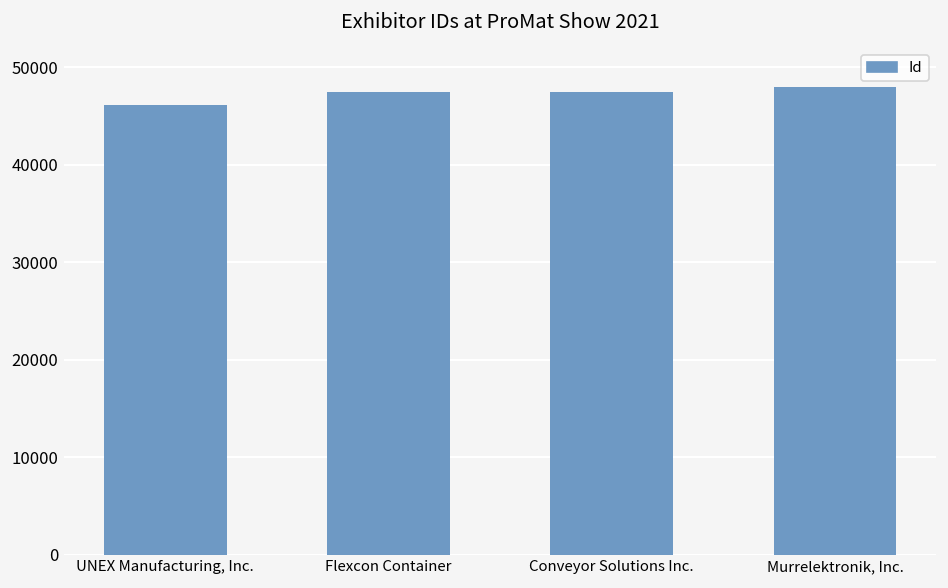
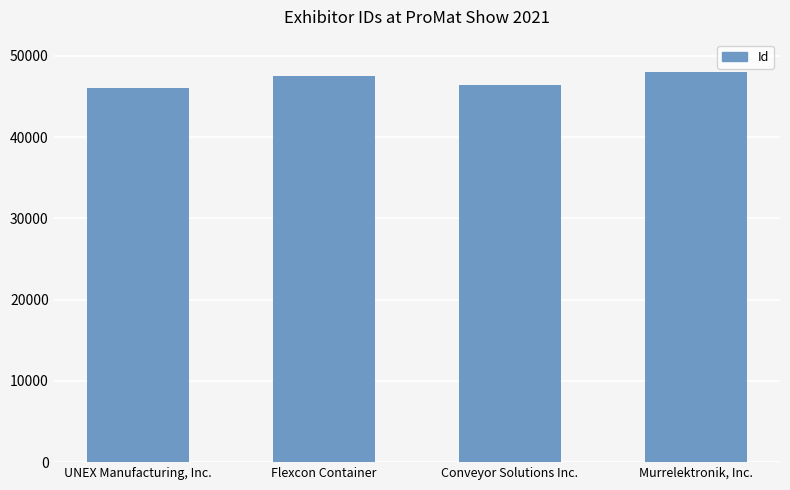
Conveyor Solutions Inc.: 47000 -> 46000
